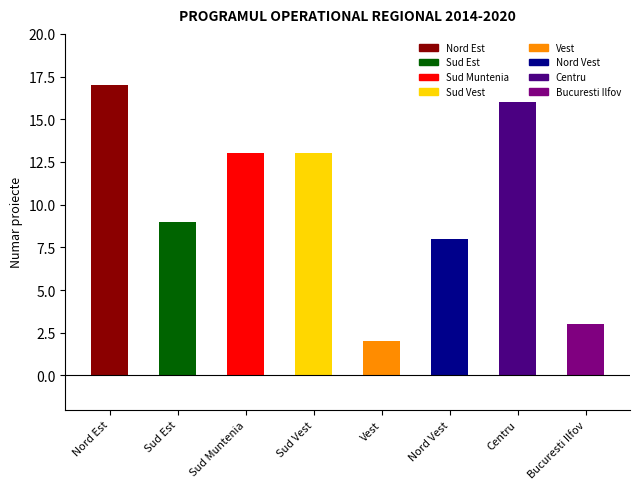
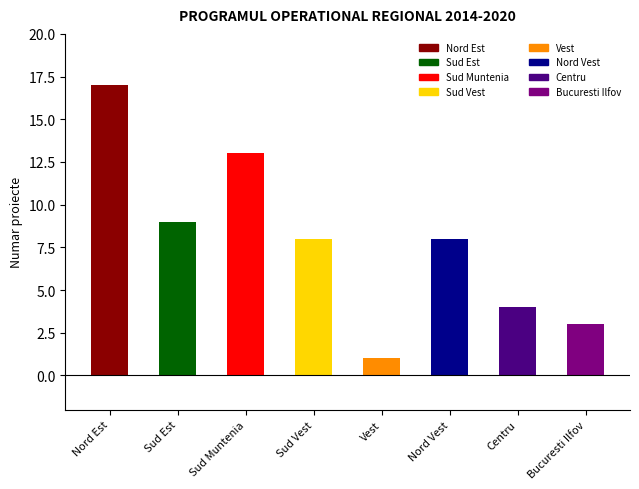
Sud Vest: 13 -> 8
Vest: 2 -> 1
Centru: 16 -> 4
